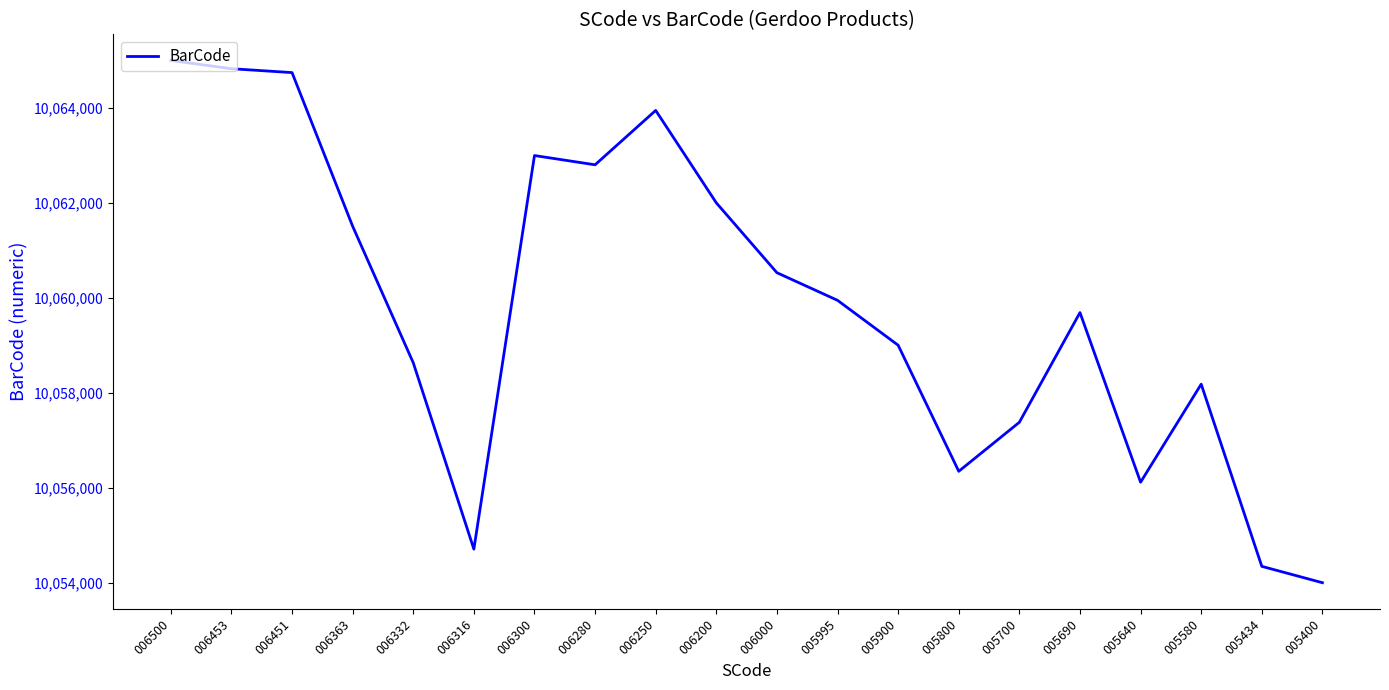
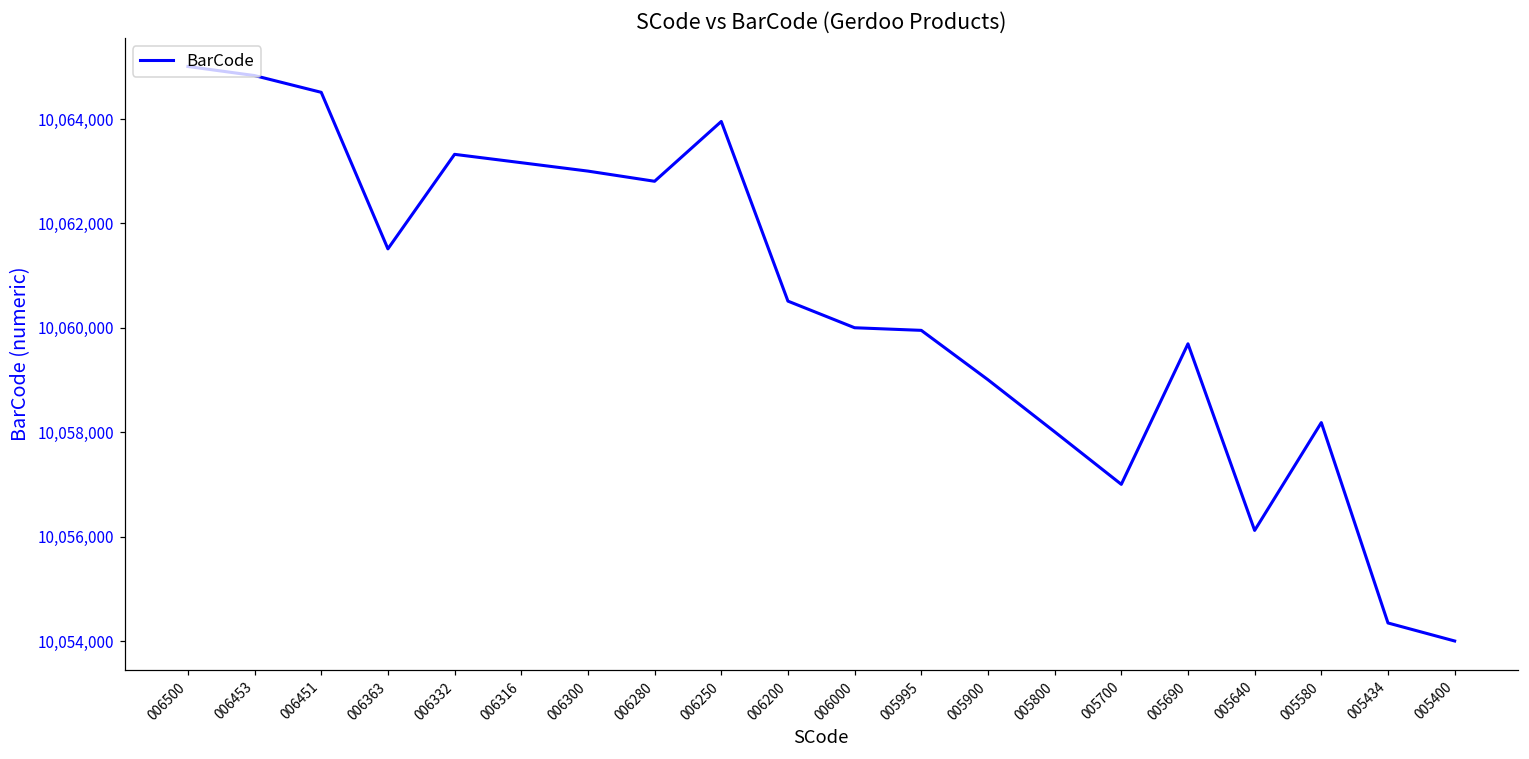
006451: 10,064,800 -> 10,064,500
006332: 10,058,600 -> 10,063,300
006316: 10,054,700 -> 10,063,200
006200: 10,062,000 -> 10,060,500
006000: 10,060,500 -> 10,060,000
005800: 10,056,300 -> 10,058,000
005700: 10,057,400 -> 10,057,000
